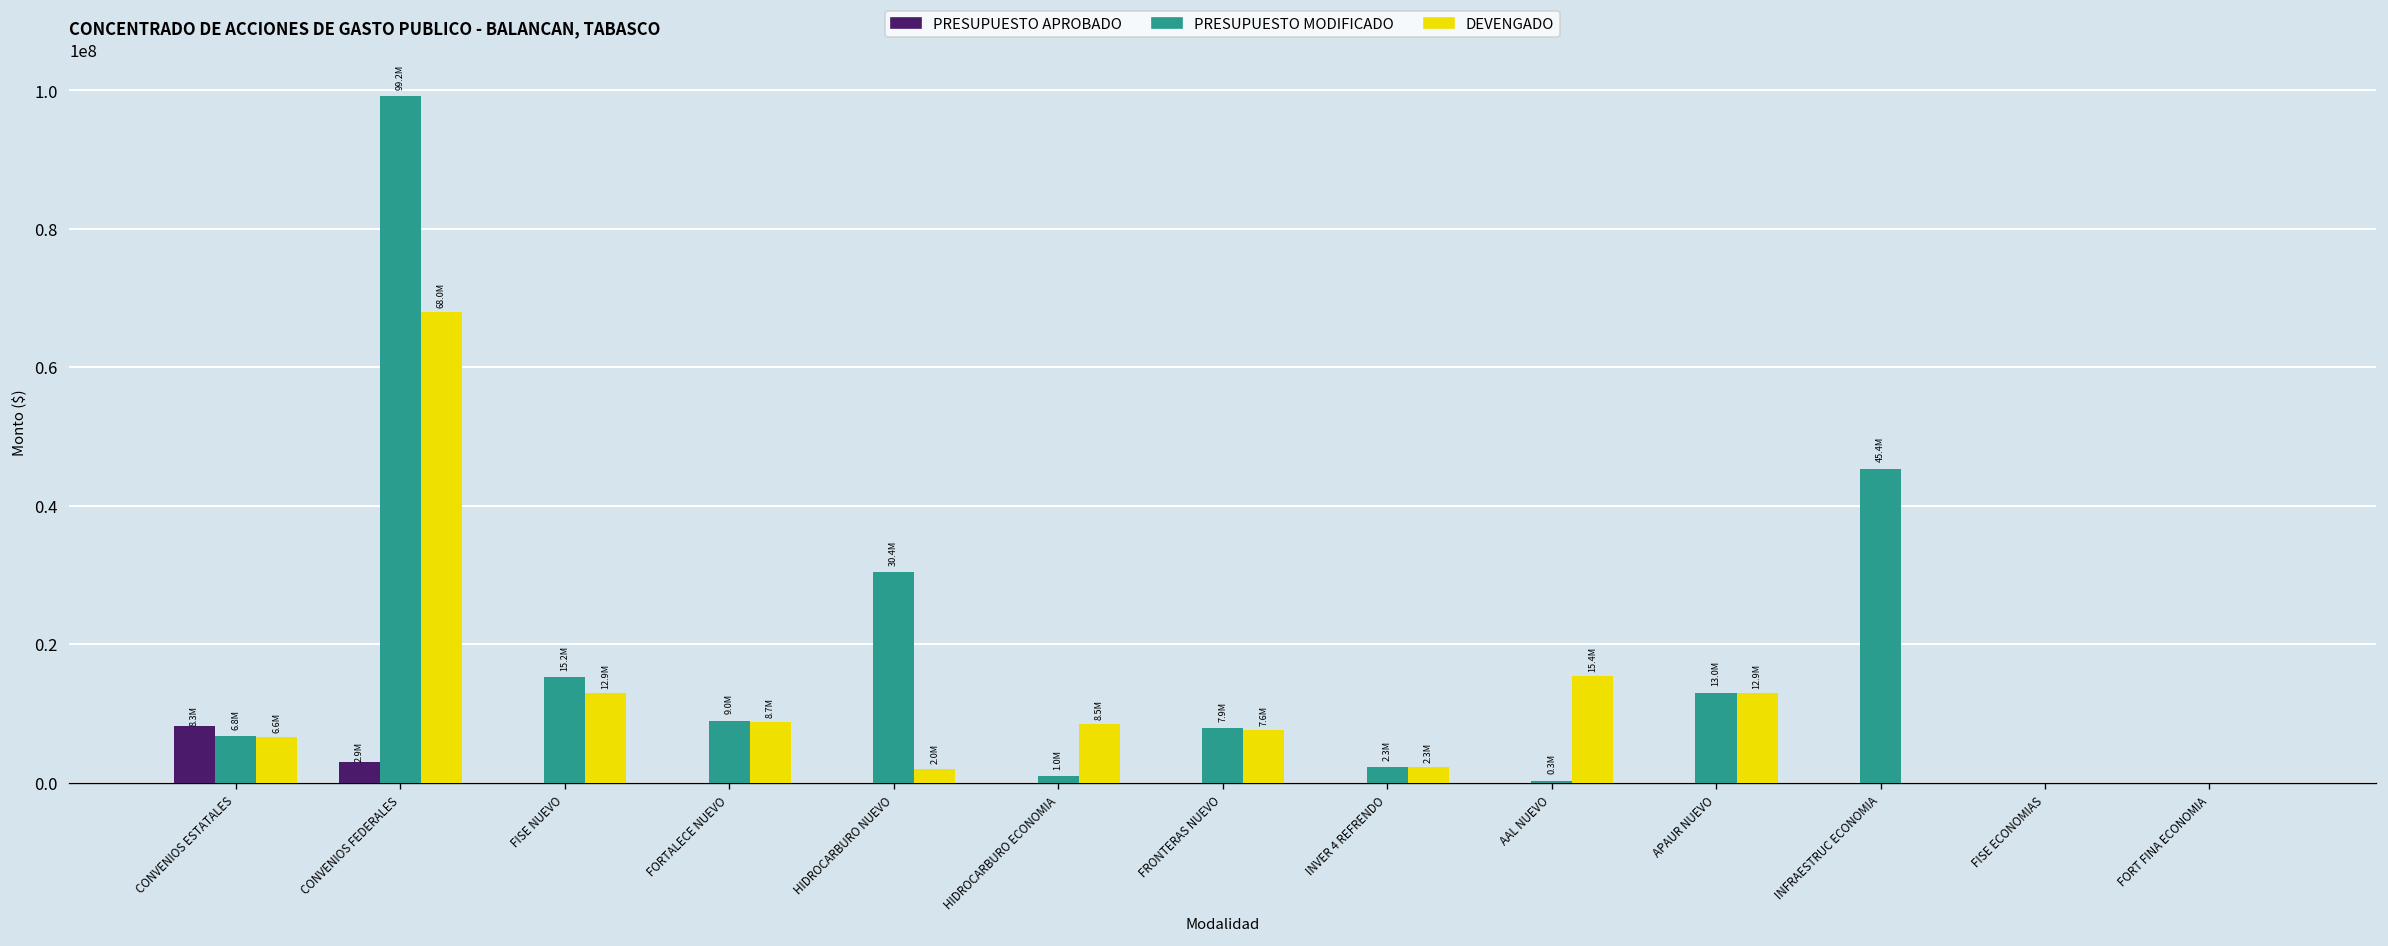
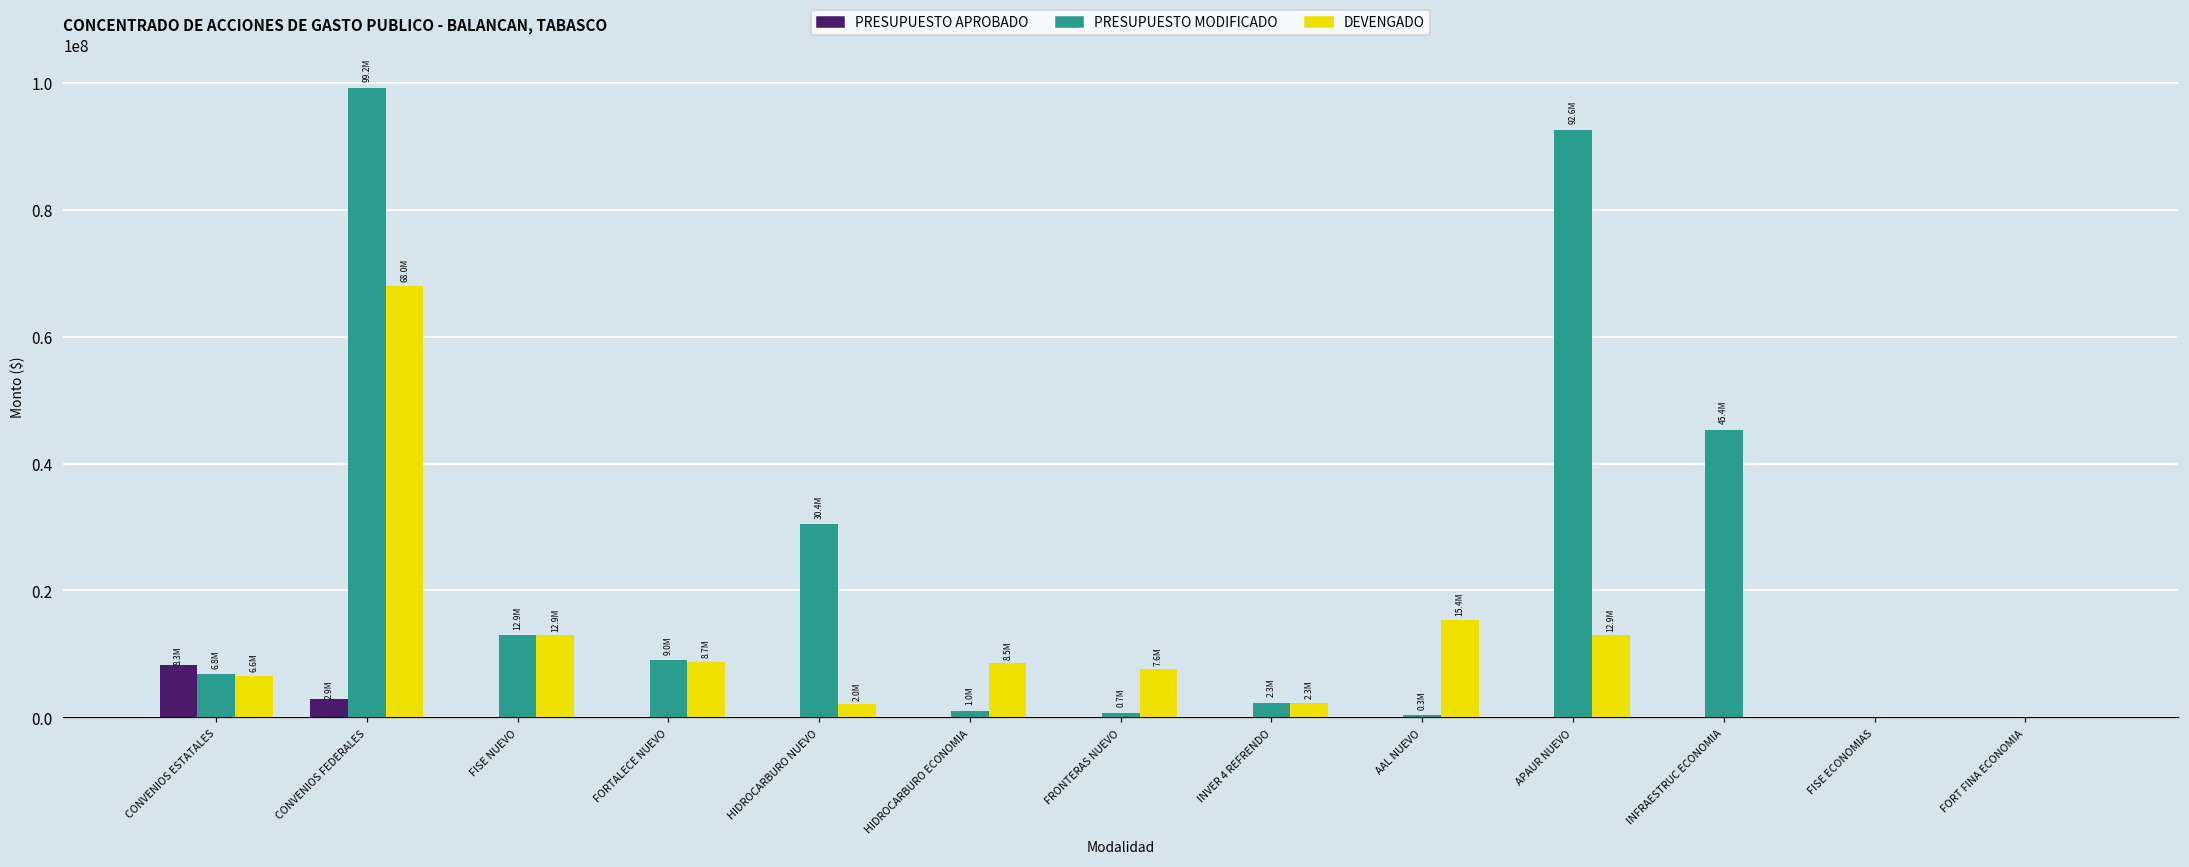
PRESUPUESTO MODIFICADO, FISE NUEVO: 15.2M -> 12.9M
PRESUPUESTO MODIFICADO, FRONTERAS NUEVO: 7.9M -> 0.7M
PRESUPUESTO MODIFICADO, APAUR NUEVO: 13.0M -> 92.6M
